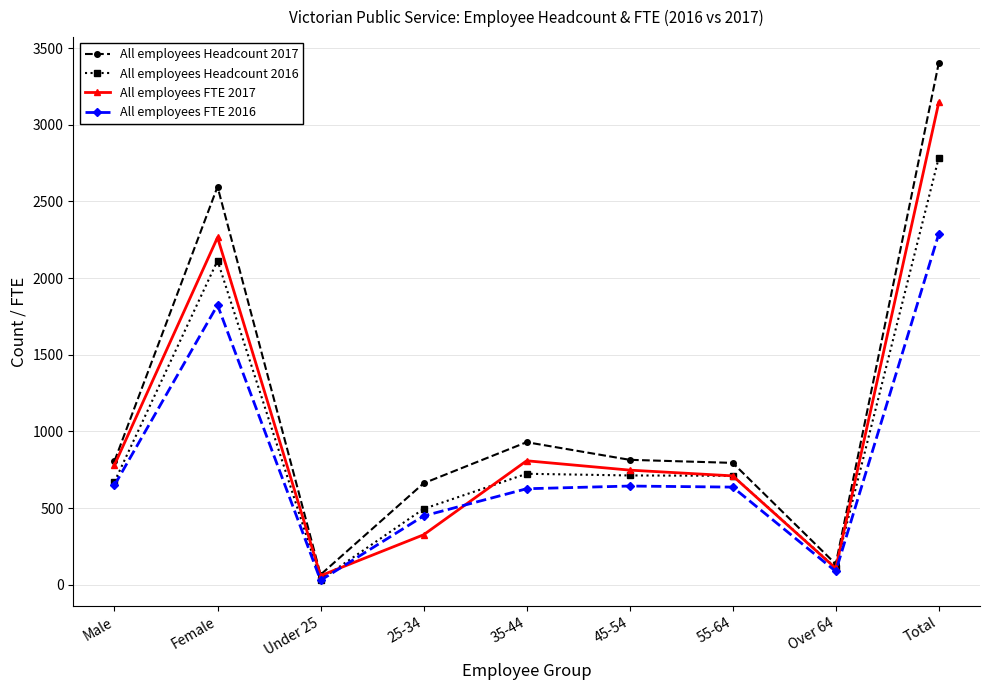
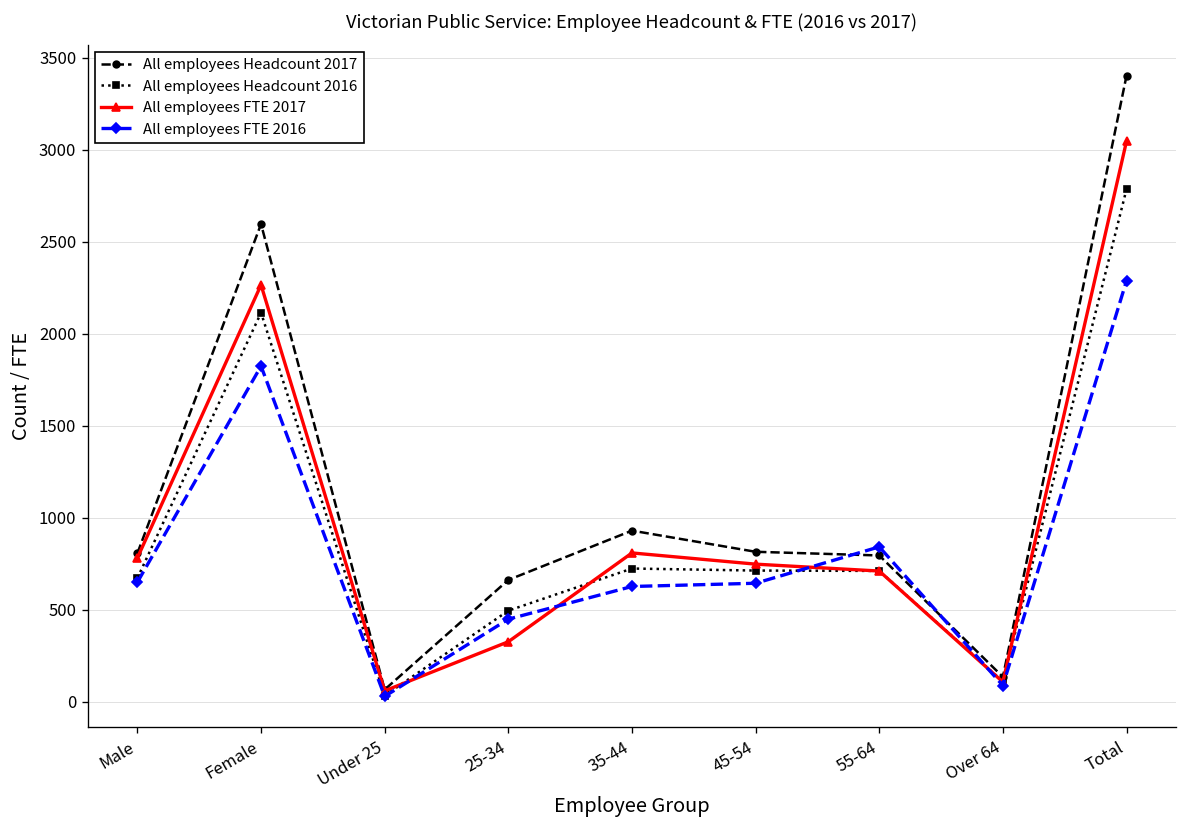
All employees FTE 2016, 55-64: 640 -> 840
All employees FTE 2017, Total: 3150 -> 3050
